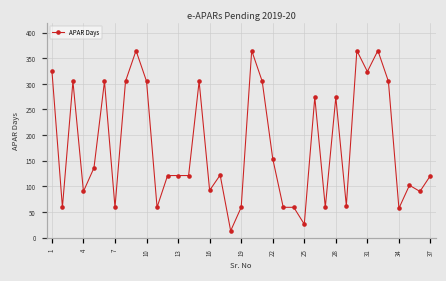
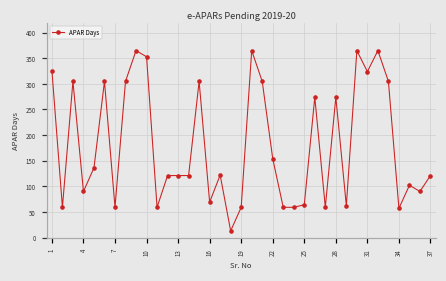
10: 310 -> 350
16: 90 -> 70
25: 30 -> 60
